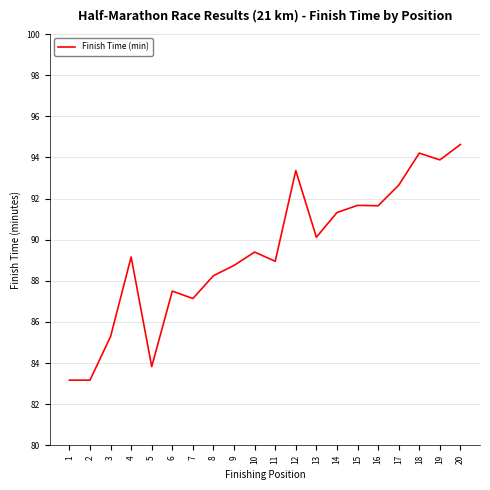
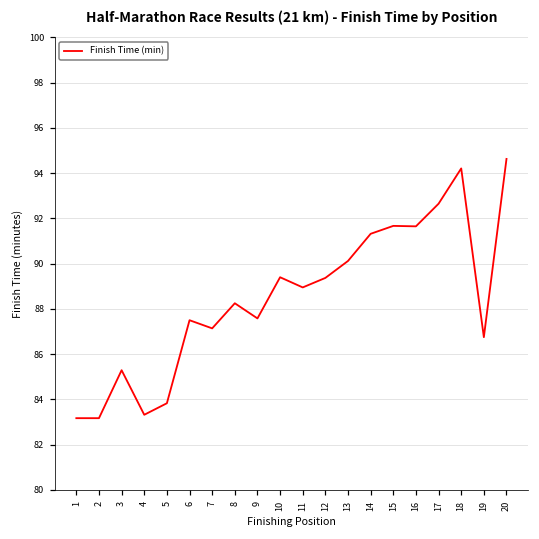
4: 89.2 -> 83.3
9: 88.8 -> 87.6
12: 93.4 -> 89.4
19: 93.9 -> 86.8
